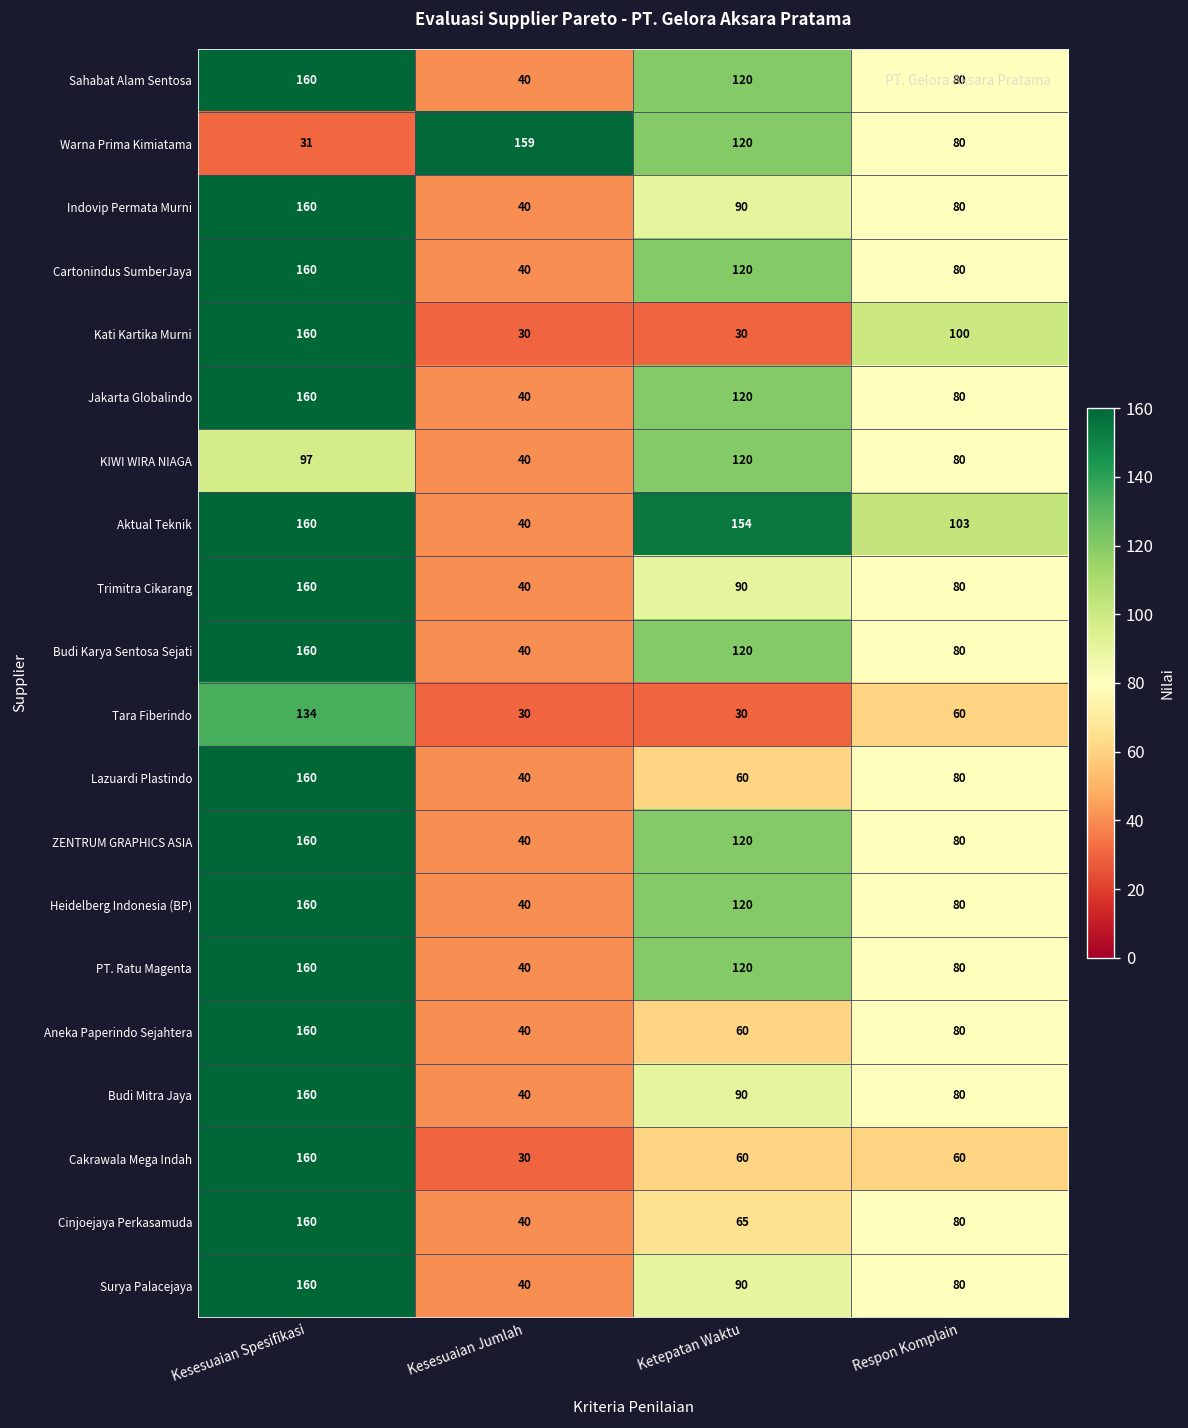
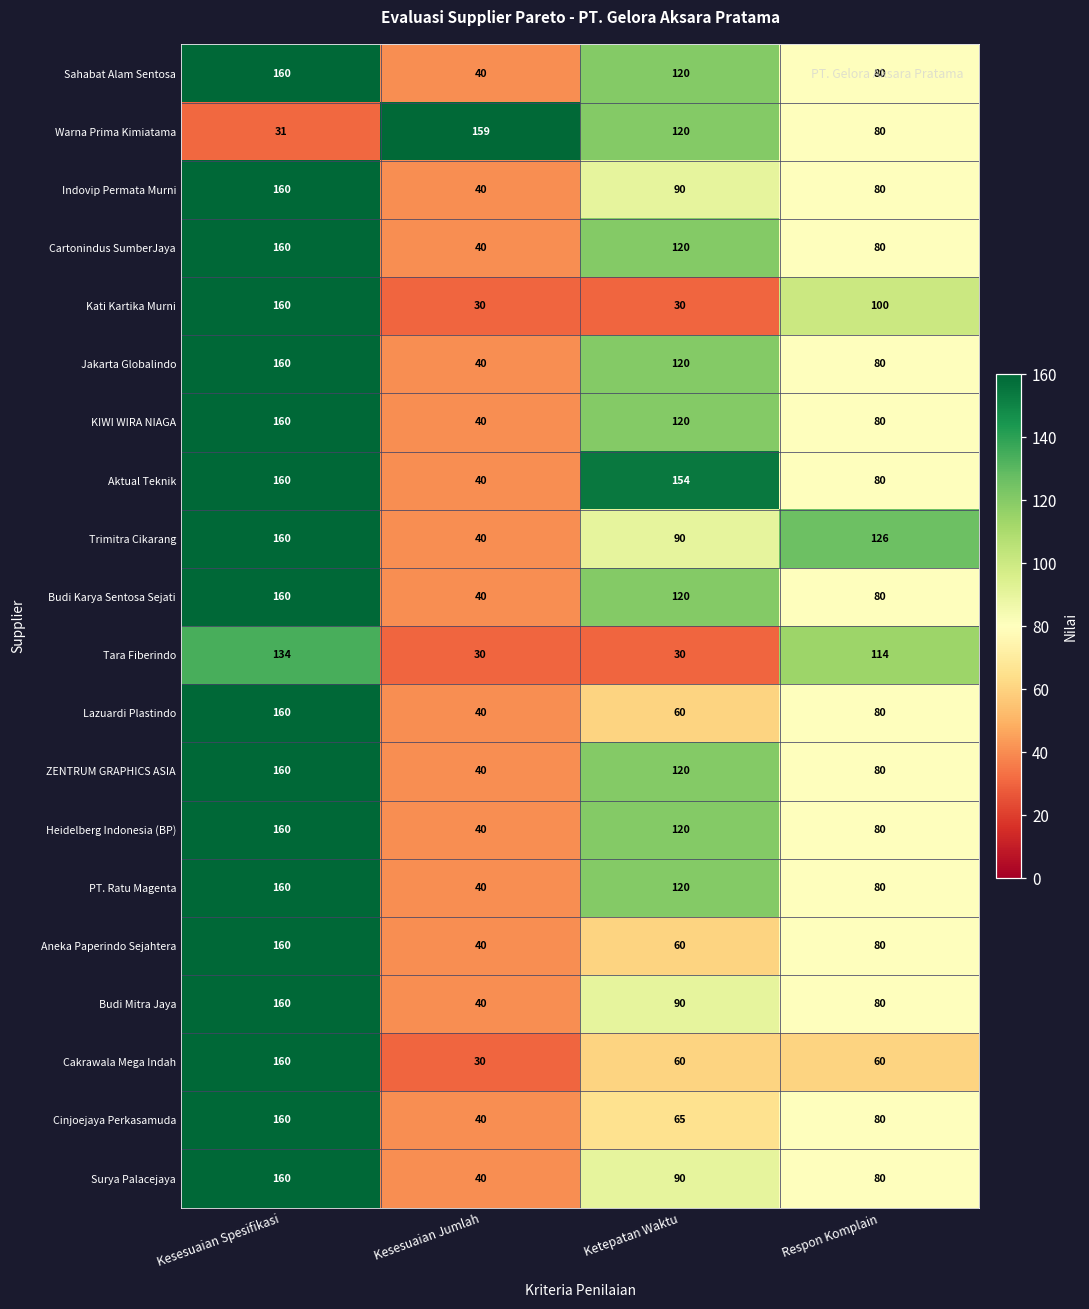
KIWI WIRA NIAGA, Kesesuaian Spesifikasi: 97 -> 160
Aktual Teknik, Respon Komplain: 103 -> 80
Trimitra Cikarang, Respon Komplain: 80 -> 126
Tara Fiberindo, Respon Komplain: 60 -> 114
